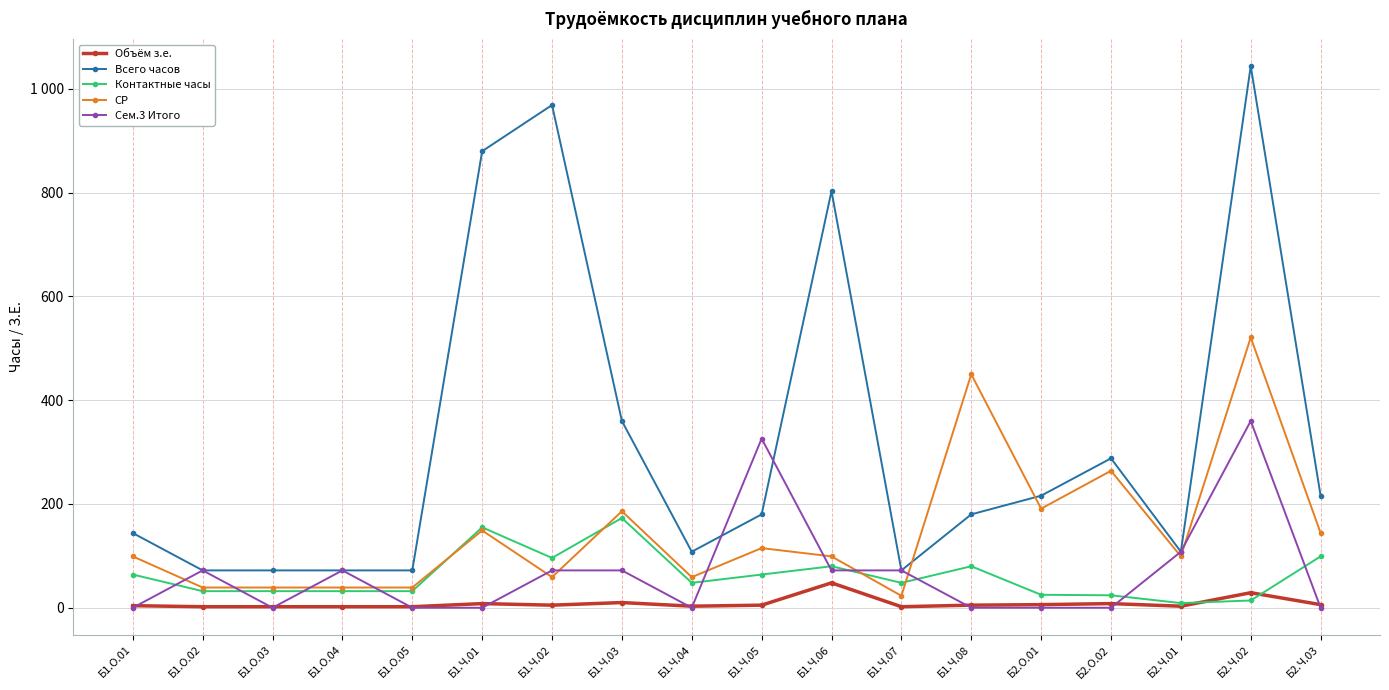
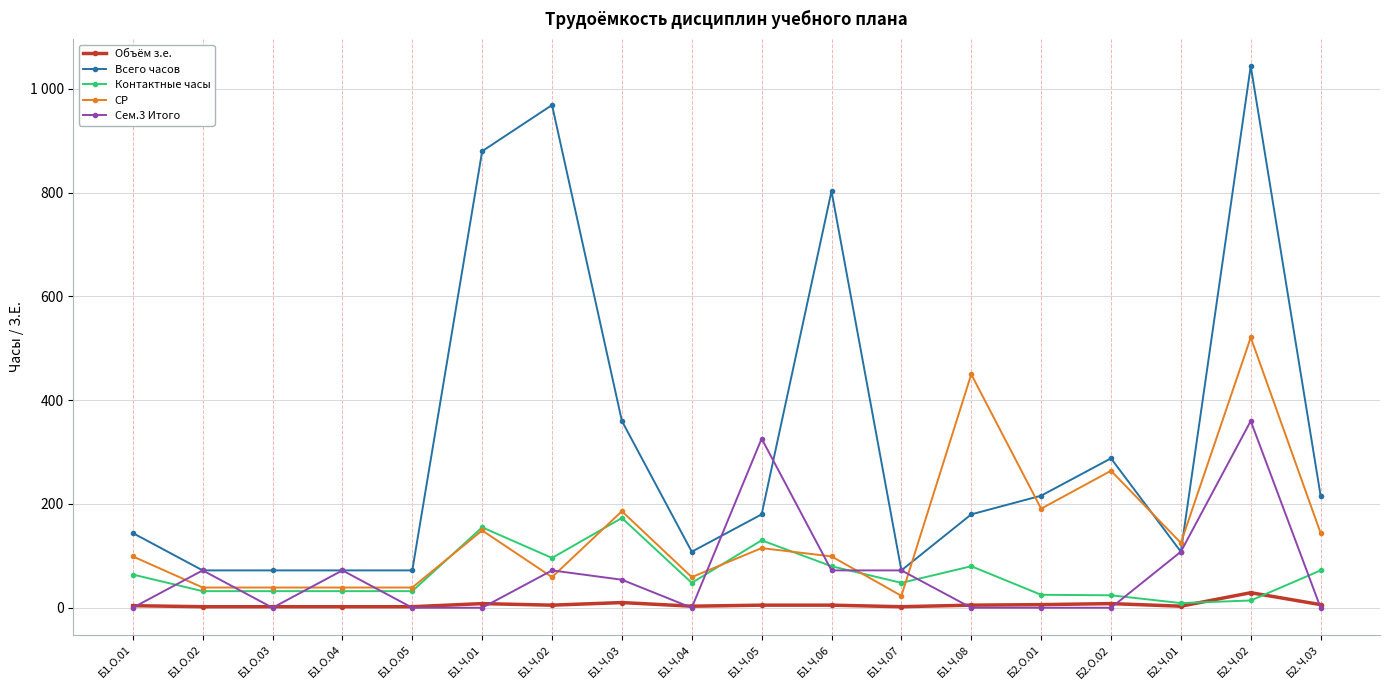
Сем.3 Итого, Б1.Ч.03: 70 -> 50
Контактные часы, Б1.Ч.05: 60 -> 130
Объём з.е., Б1.Ч.06: 50 -> 10
СР, Б2.Ч.01: 100 -> 130
Контактные часы, Б2.Ч.03: 100 -> 70
